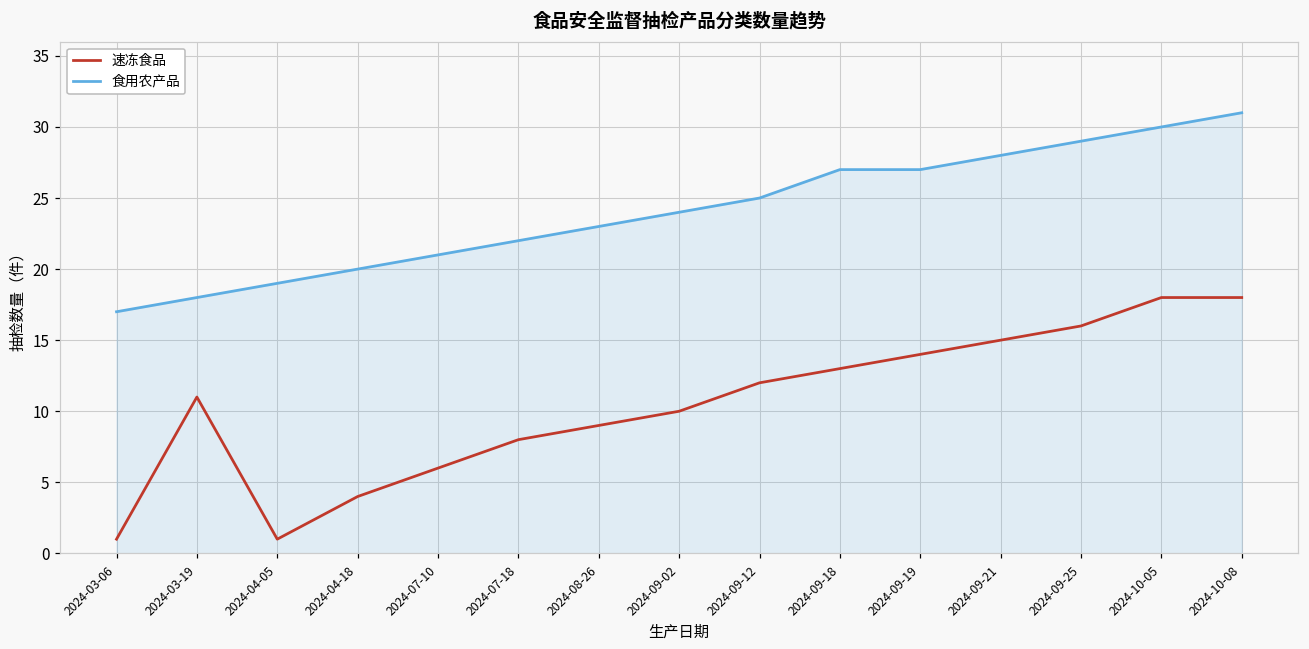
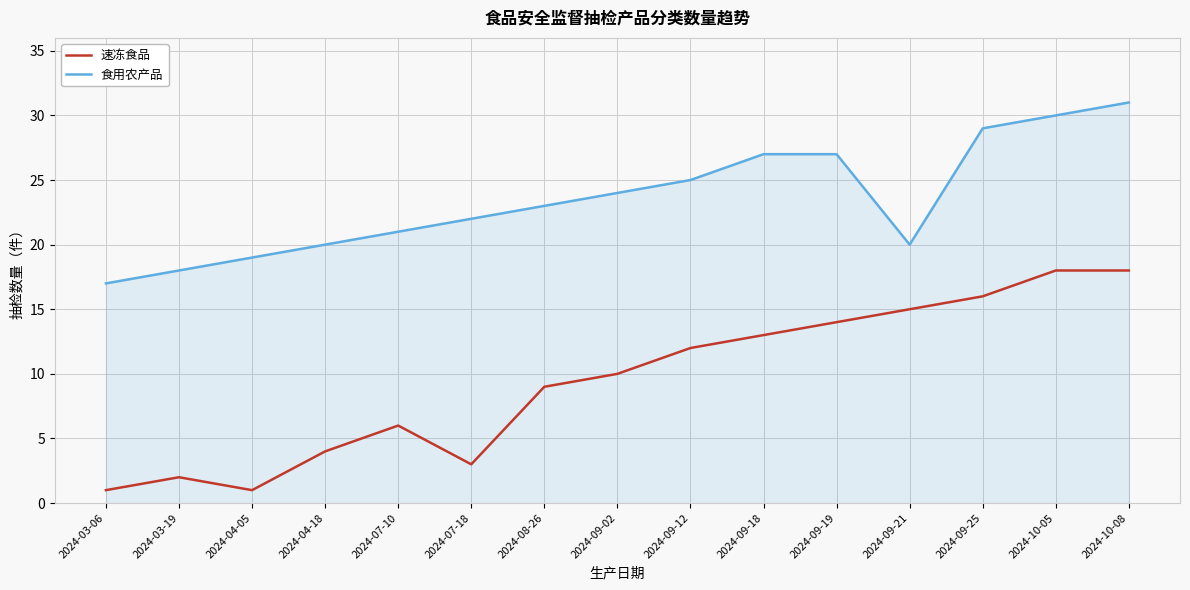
速冻食品, 2024-03-19: 11 -> 2
速冻食品, 2024-07-18: 8 -> 3
食用农产品, 2024-09-21: 28 -> 20
